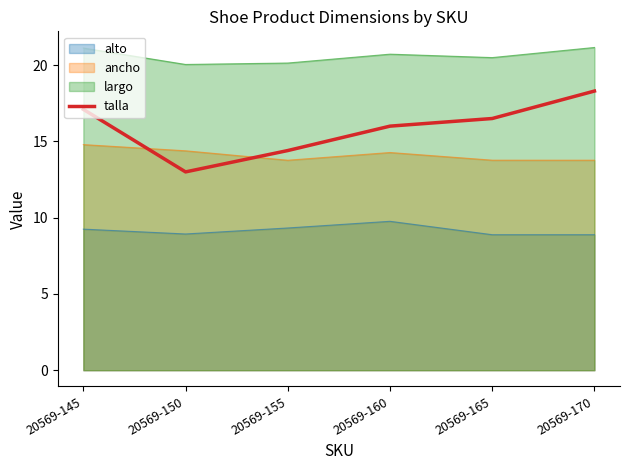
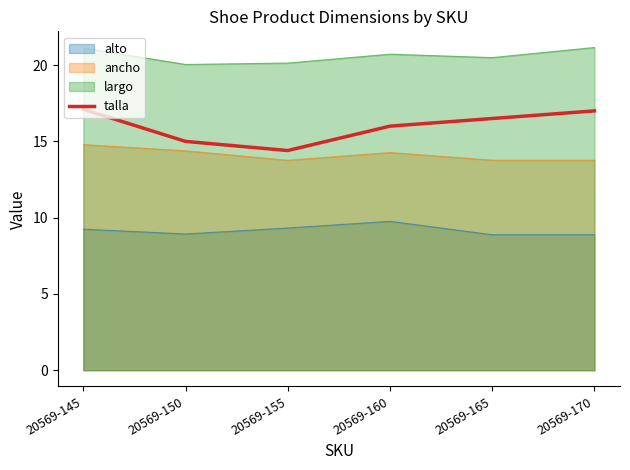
talla, 20569-150: 13 -> 15
talla, 20569-170: 18.3 -> 17.0
